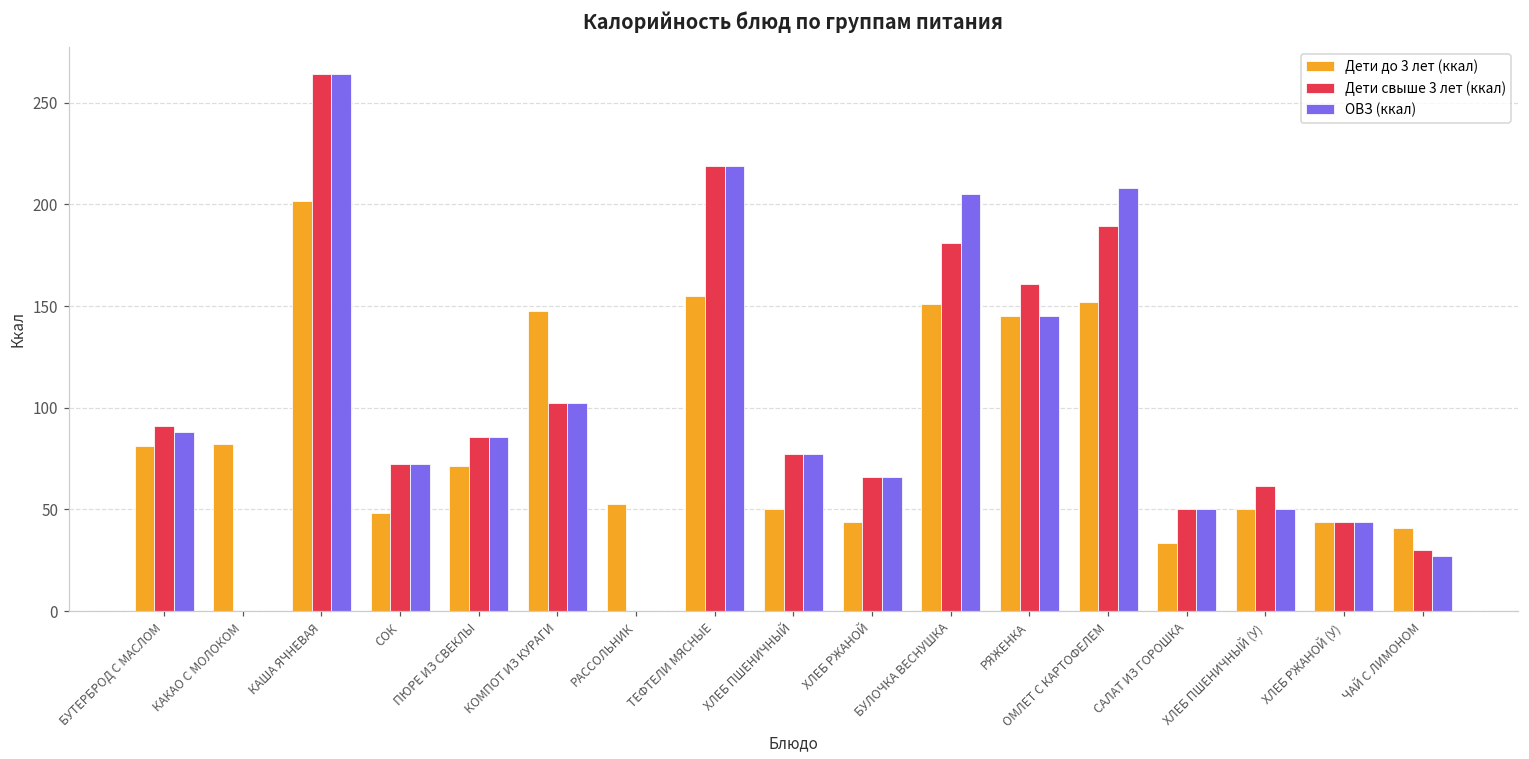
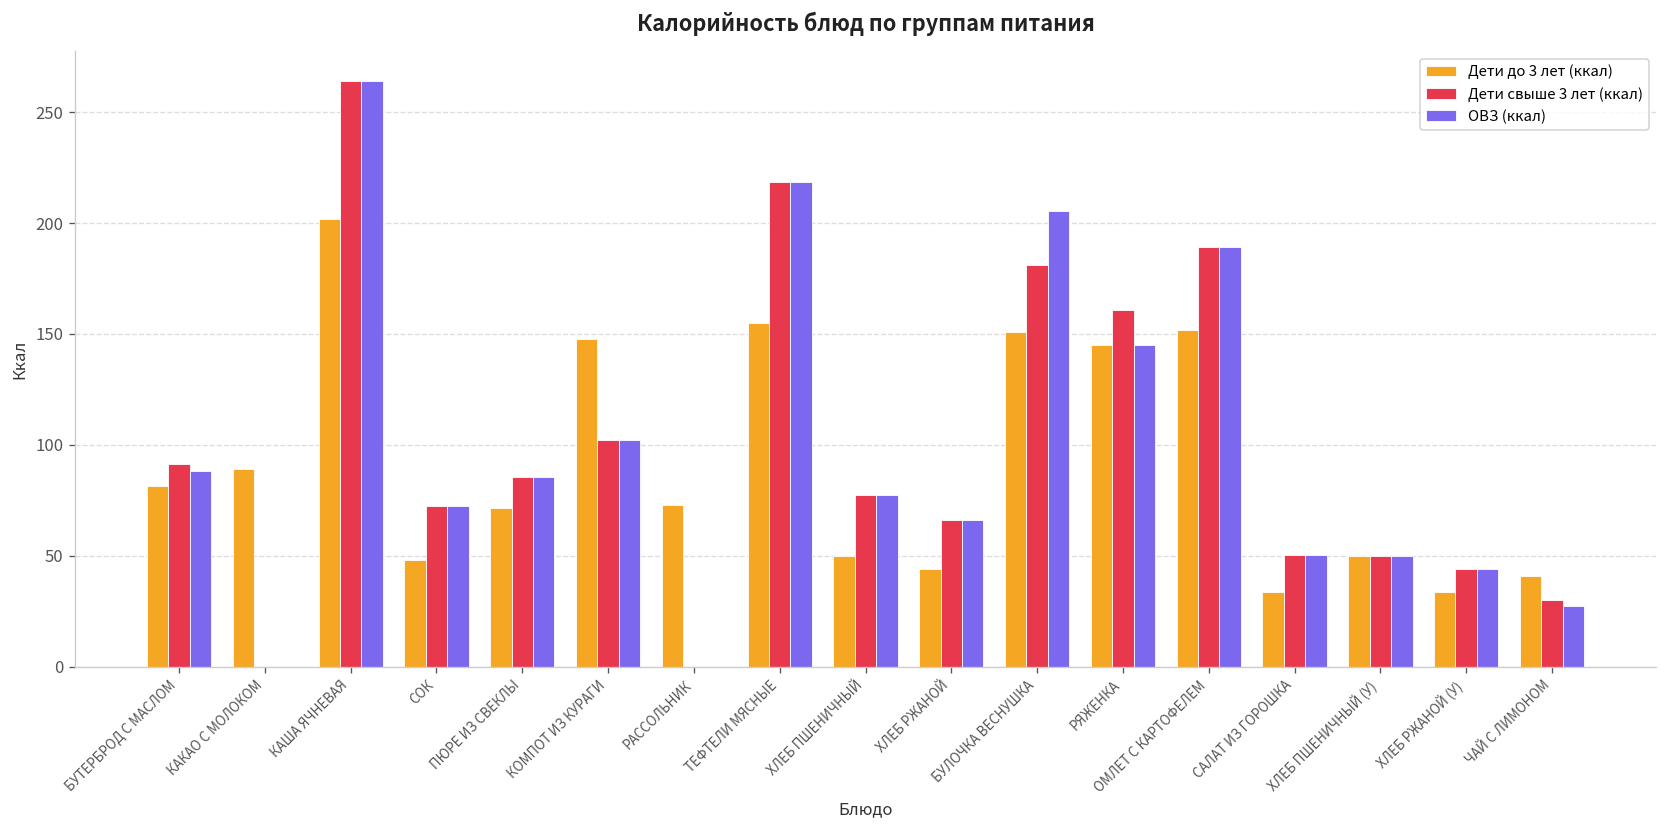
Дети до 3 лет (ккал), КАКАО С МОЛОКОМ: 82 -> 89
Дети до 3 лет (ккал), РАССОЛЬНИК: 53 -> 73
ОВЗ (ккал), ОМЛЕТ С КАРТОФЕЛЕМ: 208 -> 189
Дети свыше 3 лет (ккал), ХЛЕБ ПШЕНИЧНЫЙ (У): 61 -> 50
Дети до 3 лет (ккал), ХЛЕБ РЖАНОЙ (У): 44 -> 34
